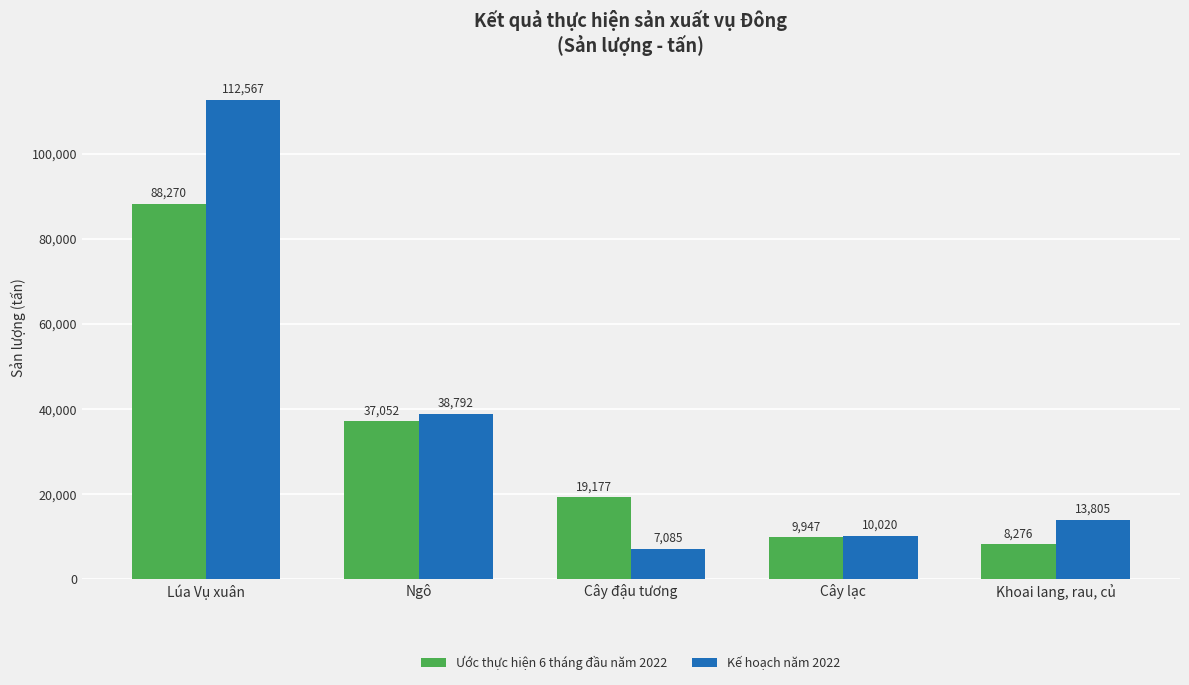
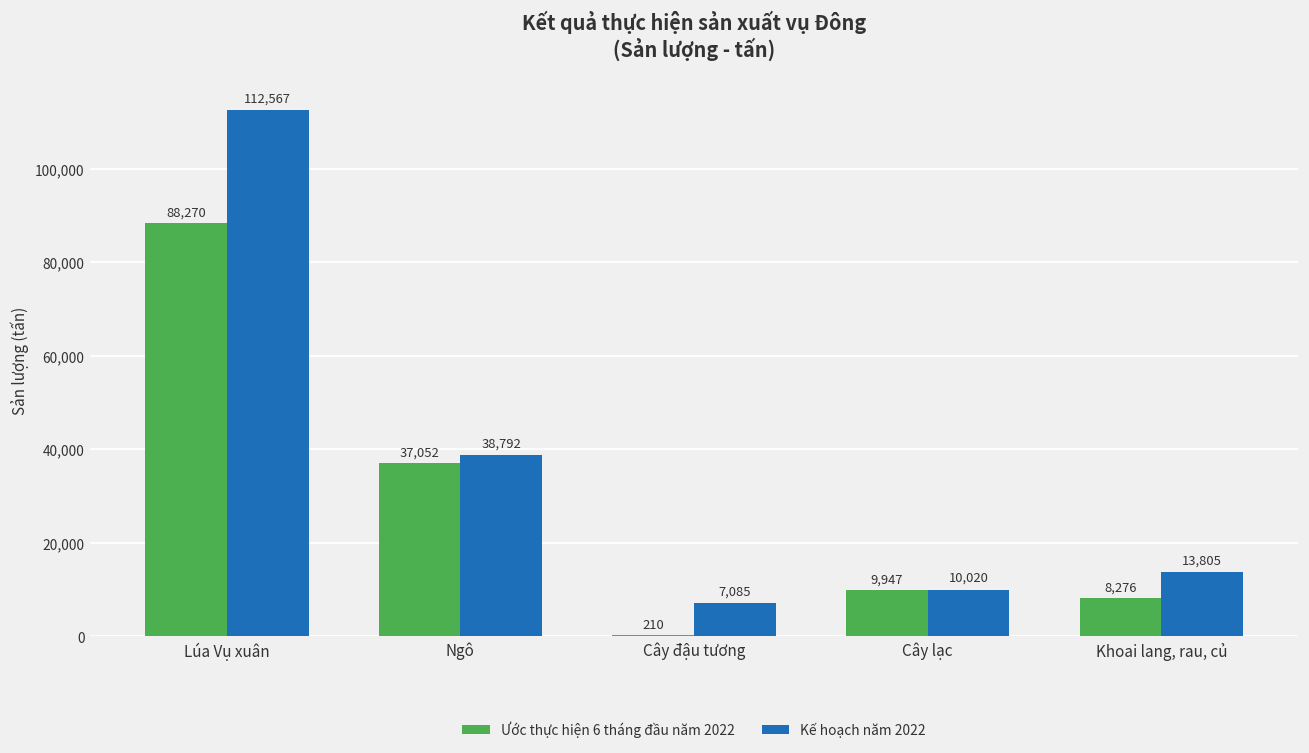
Ước thực hiện 6 tháng đầu năm 2022, Cây đậu tương: 19,177 -> 210
